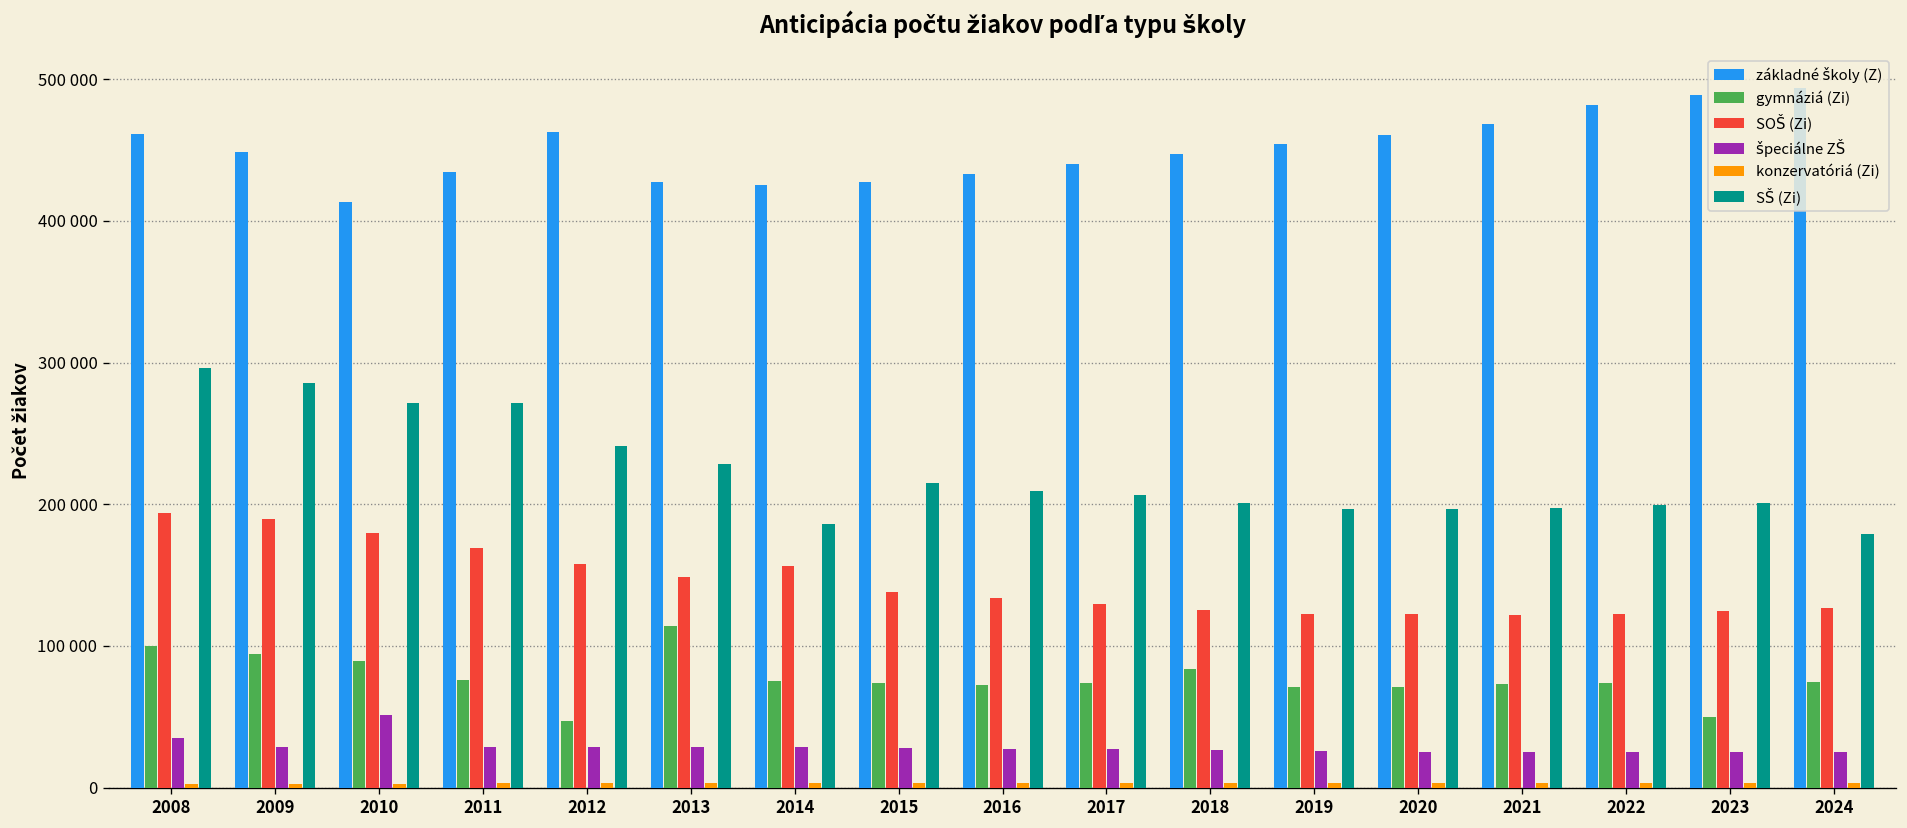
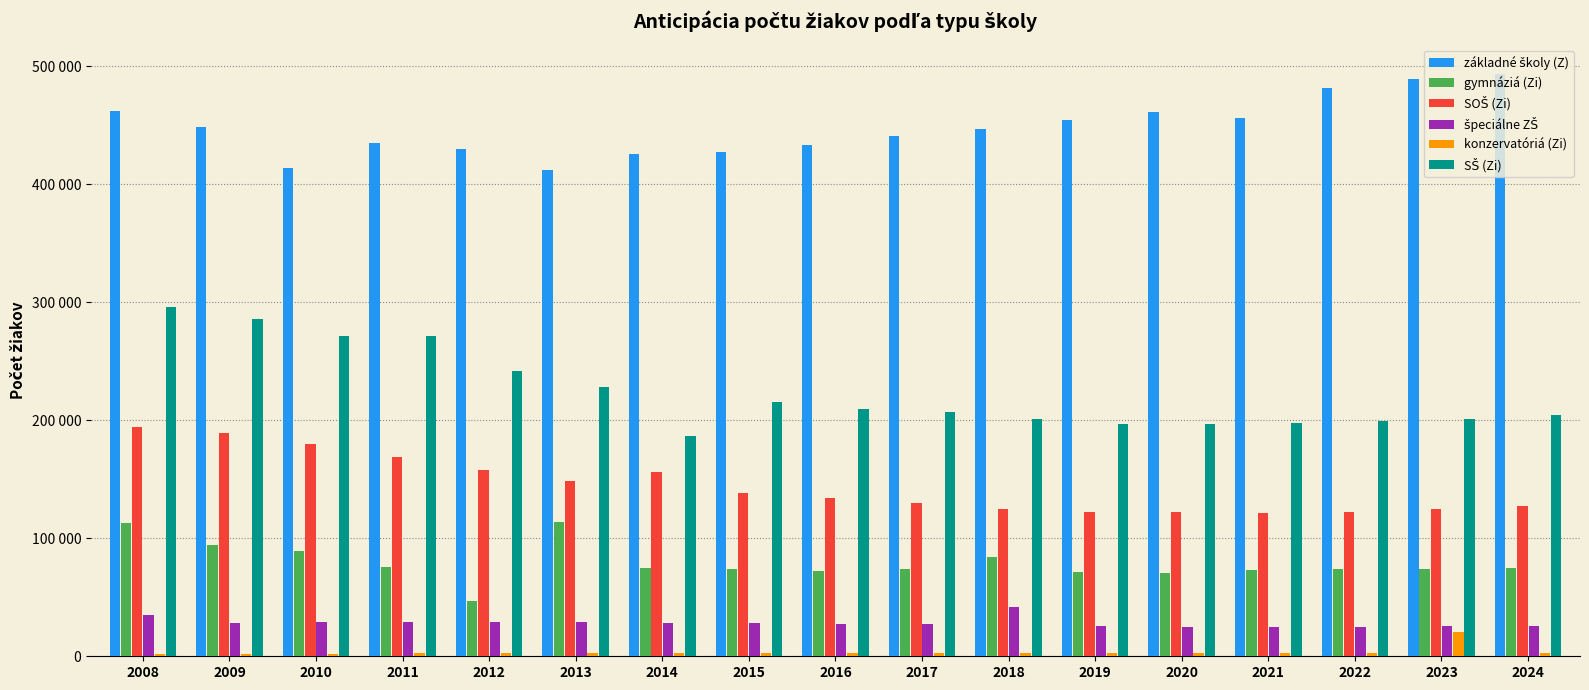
gymnáziá (Zi), 2008: 100000 -> 113000
špeciálne ZŠ, 2010: 51000 -> 29000
základné školy (Z), 2012: 463000 -> 430000
základné školy (Z), 2013: 427000 -> 412000
špeciálne ZŠ, 2018: 27000 -> 42000
základné školy (Z), 2021: 469000 -> 456000
gymnáziá (Zi), 2023: 50000 -> 74000
konzervatóriá (Zi), 2023: 3000 -> 21000
SŠ (Zi), 2024: 179000 -> 205000
